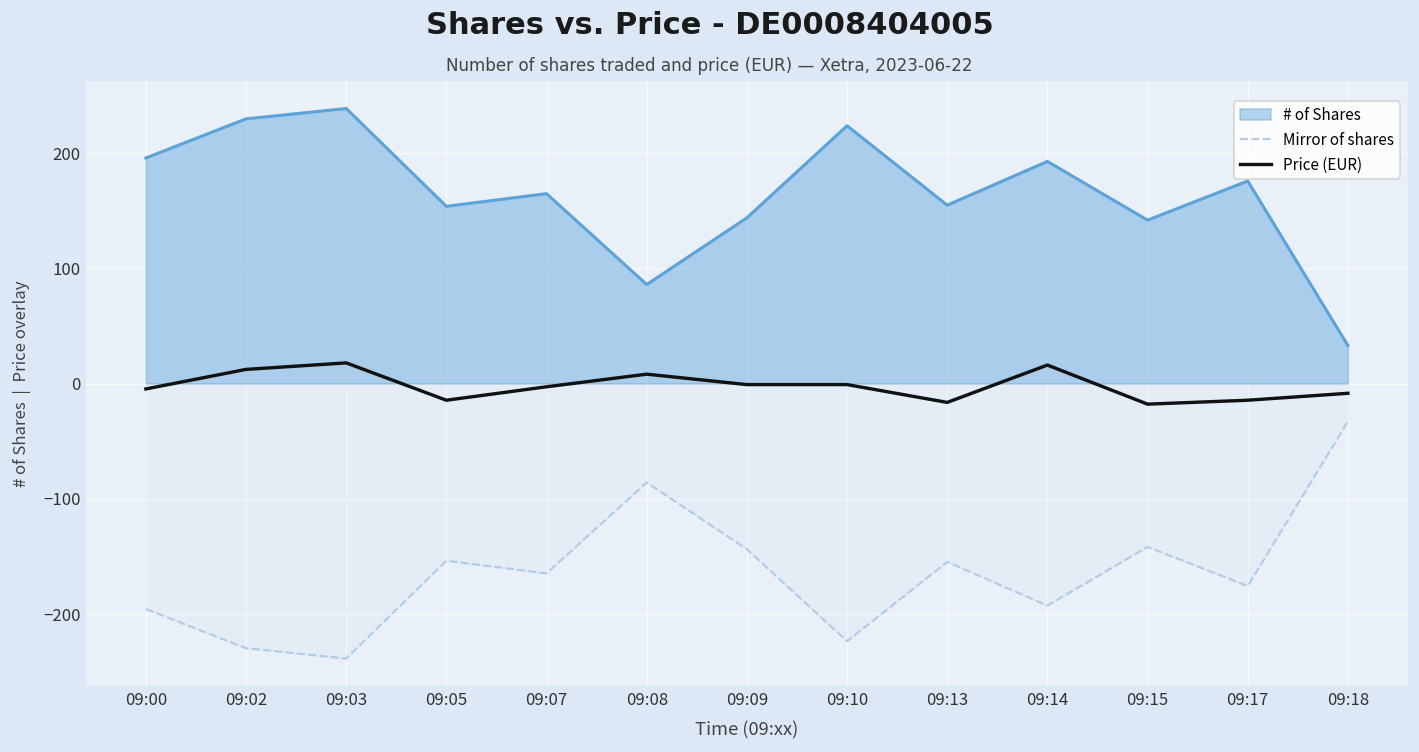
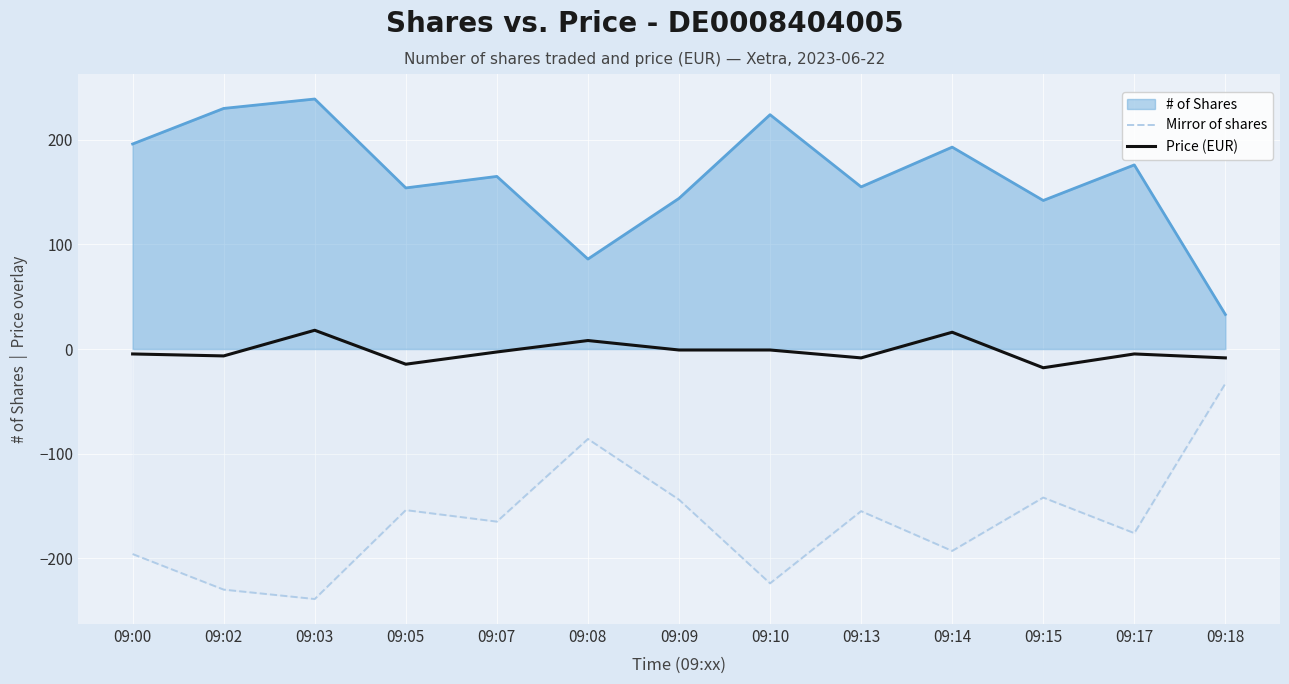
Price (EUR), 09:02: 12 -> -7
Price (EUR), 09:13: -16 -> -8
Price (EUR), 09:17: -15 -> -5
